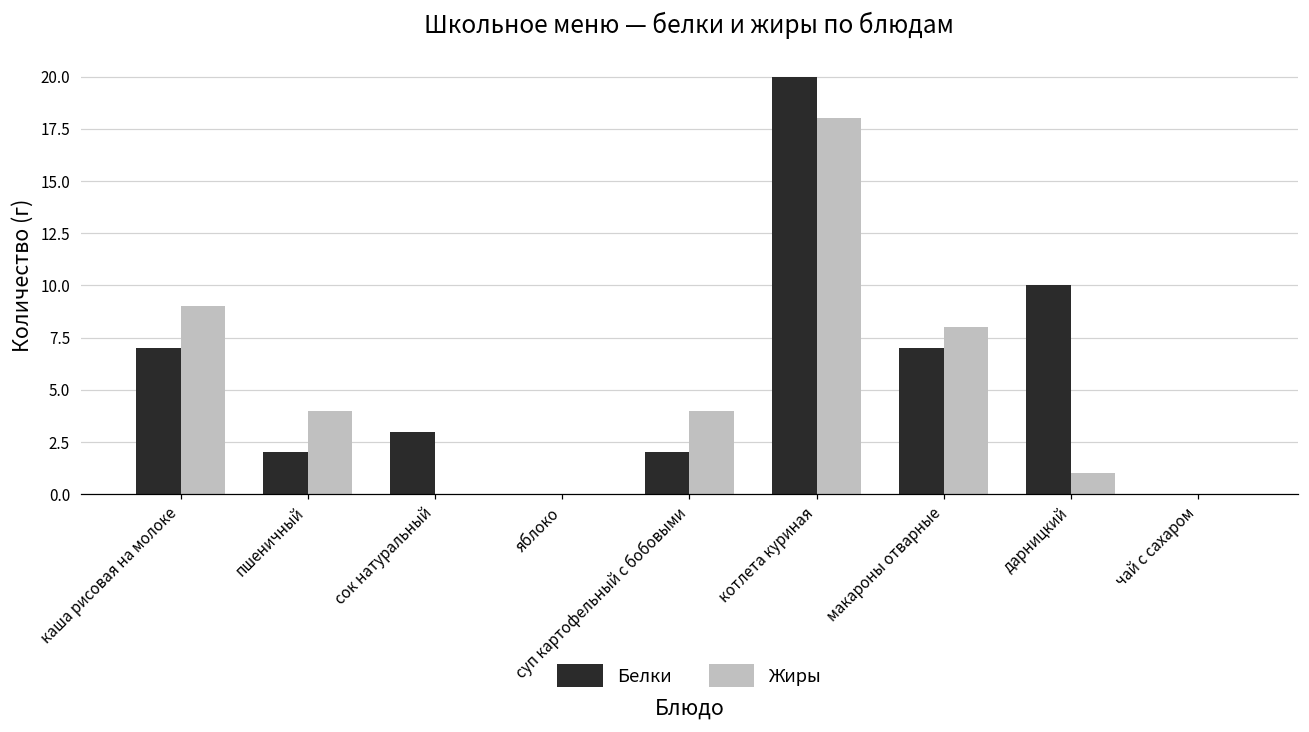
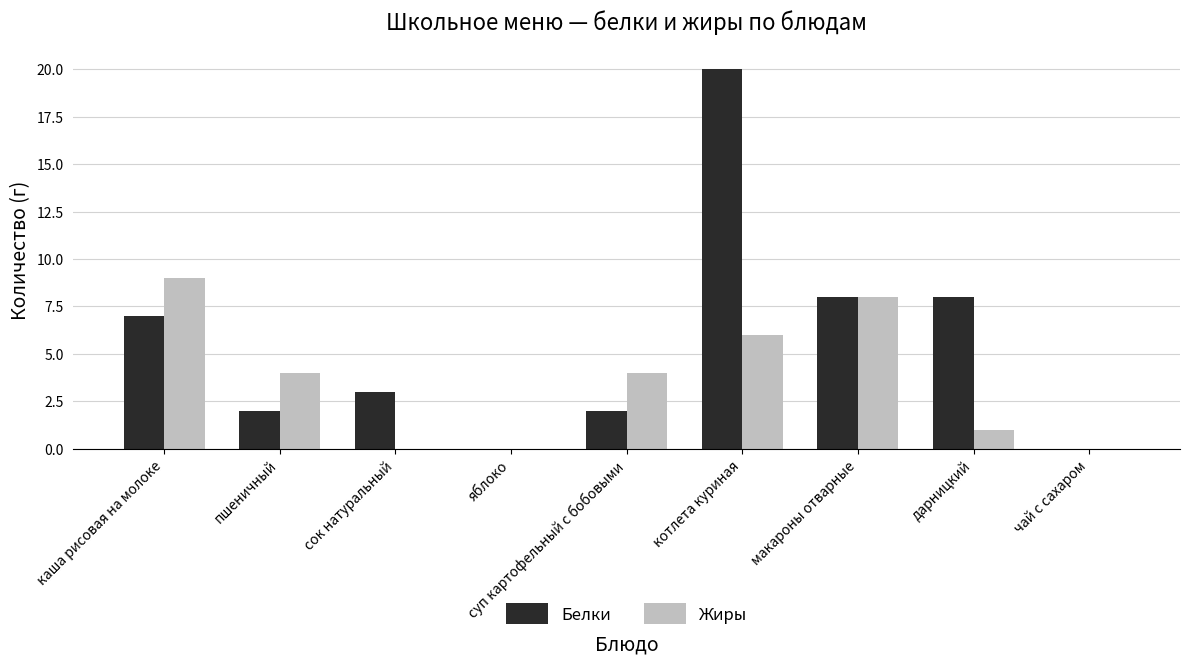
Жиры, котлета куриная: 18 -> 6
Белки, макароны отварные: 7 -> 8
Белки, дарницкий: 10 -> 8
